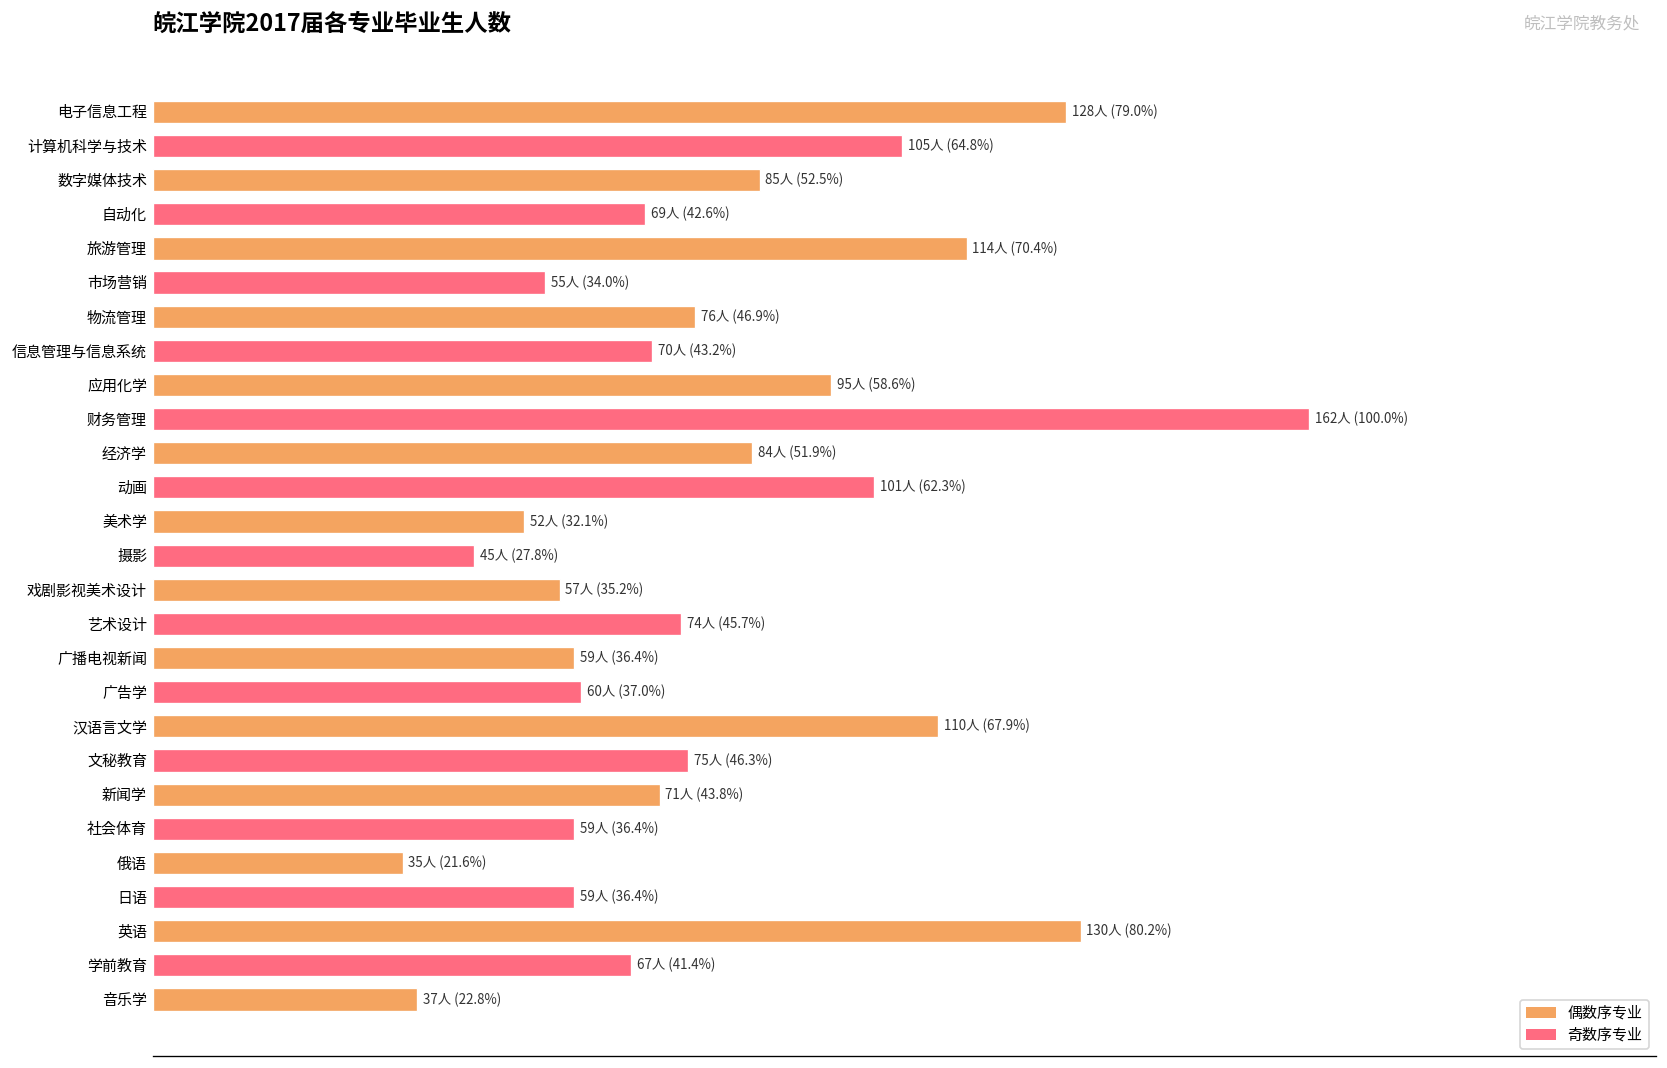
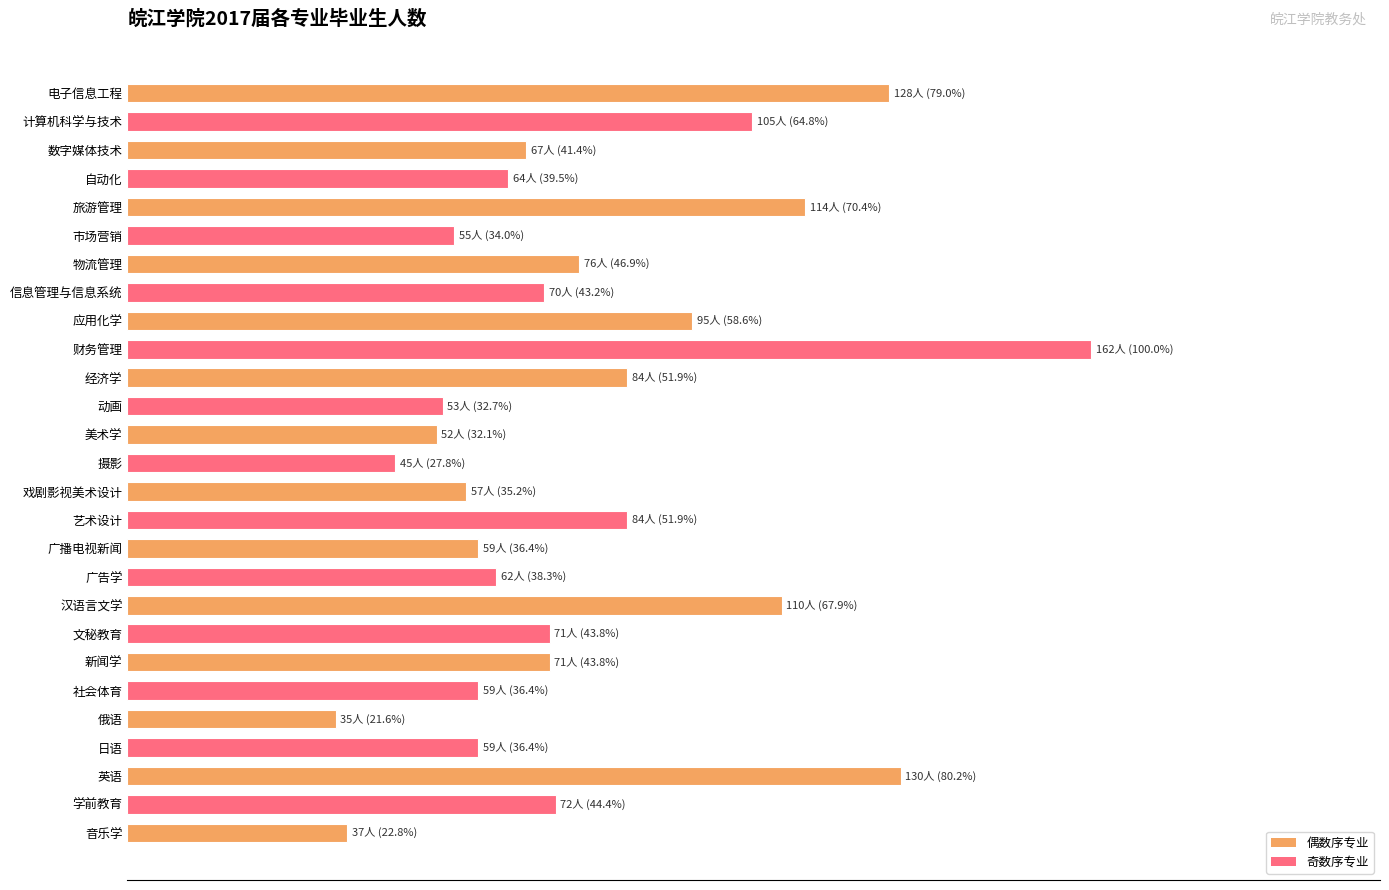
数字媒体技术: 85人 (52.5%) -> 67人 (41.4%)
自动化: 69人 (42.6%) -> 64人 (39.5%)
动画: 101人 (62.3%) -> 53人 (32.7%)
艺术设计: 74人 (45.7%) -> 84人 (51.9%)
广告学: 60人 (37.0%) -> 62人 (38.3%)
文秘教育: 75人 (46.3%) -> 71人 (43.8%)
学前教育: 67人 (41.4%) -> 72人 (44.4%)
